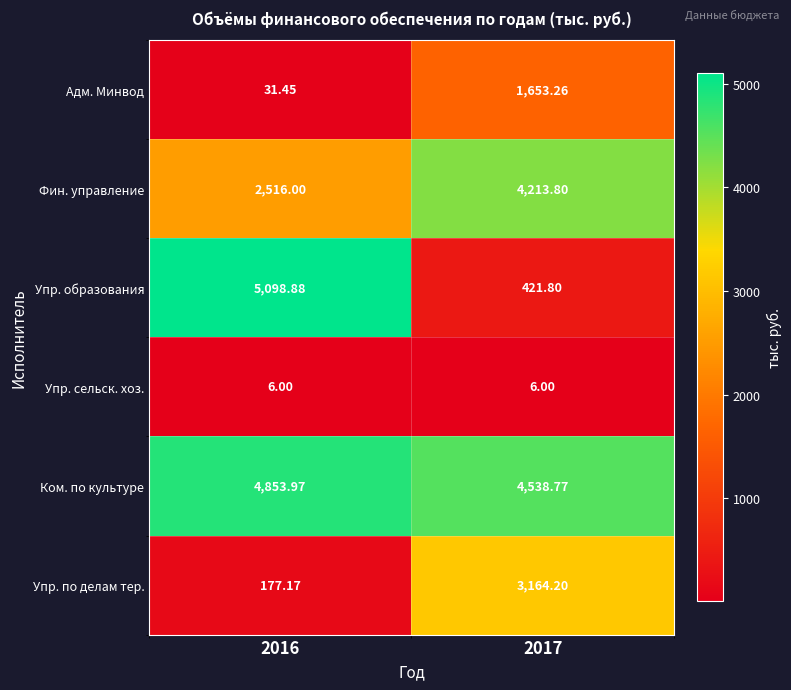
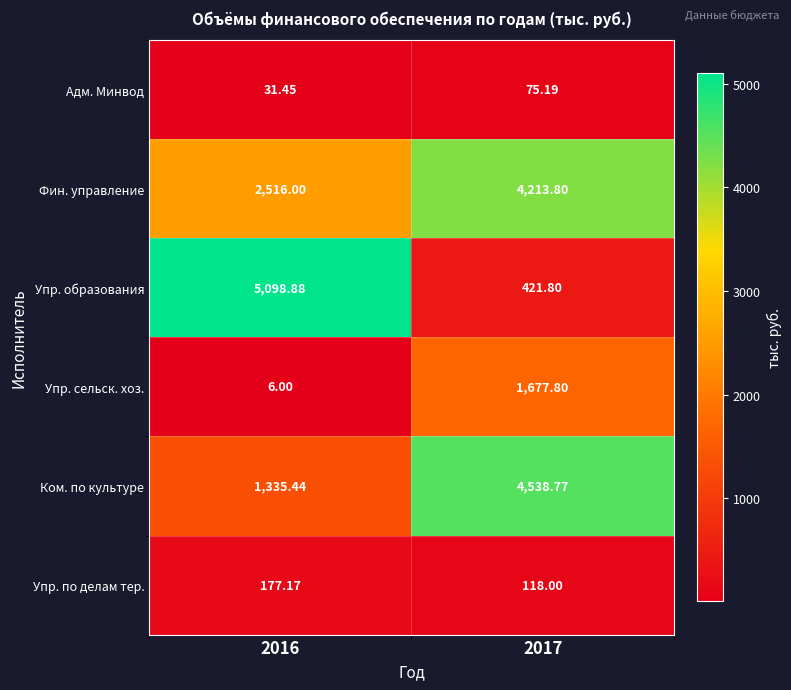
Адм. Минвод, 2017: 1,653.26 -> 75.19
Упр. сельск. хоз., 2017: 6.00 -> 1,677.80
Ком. по культуре, 2016: 4,853.97 -> 1,335.44
Упр. по делам тер., 2017: 3,164.20 -> 118.00
